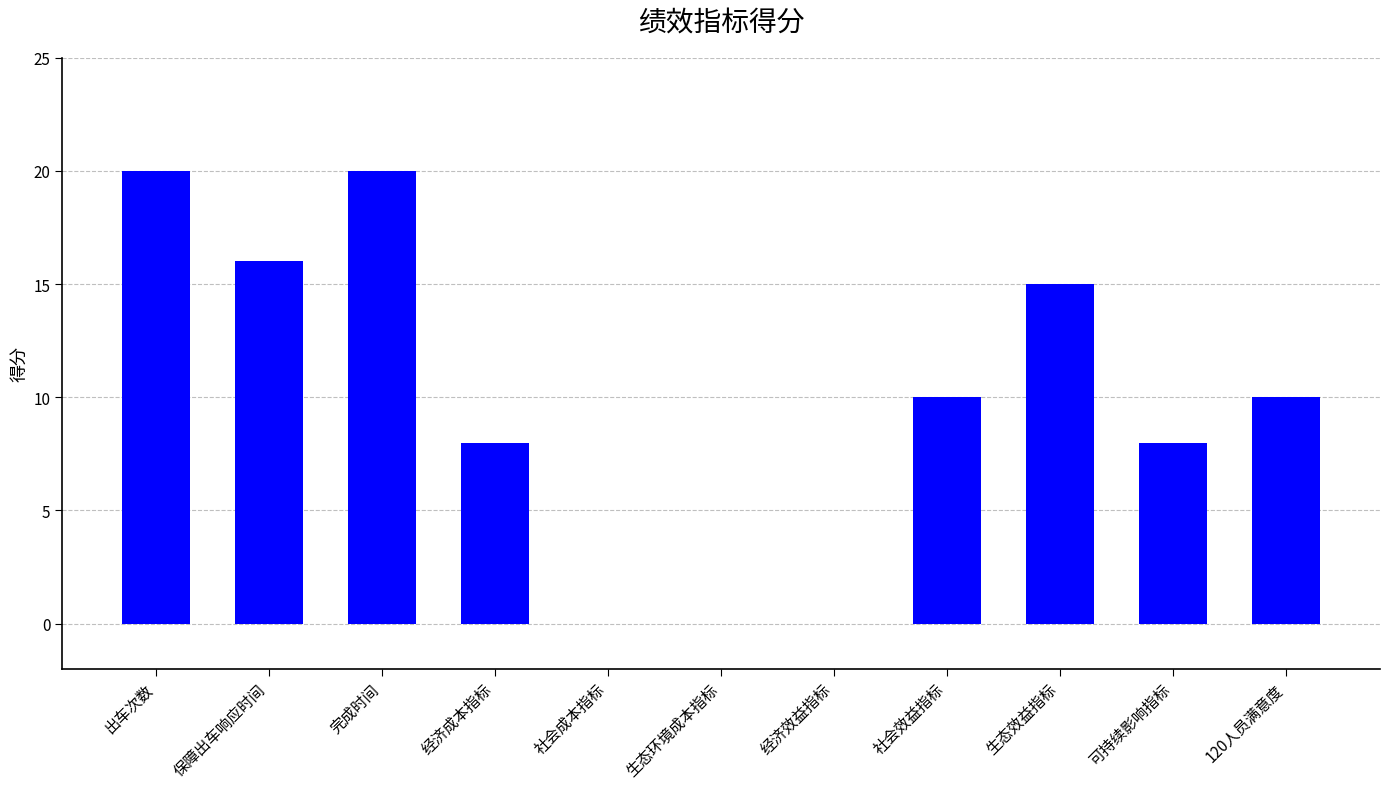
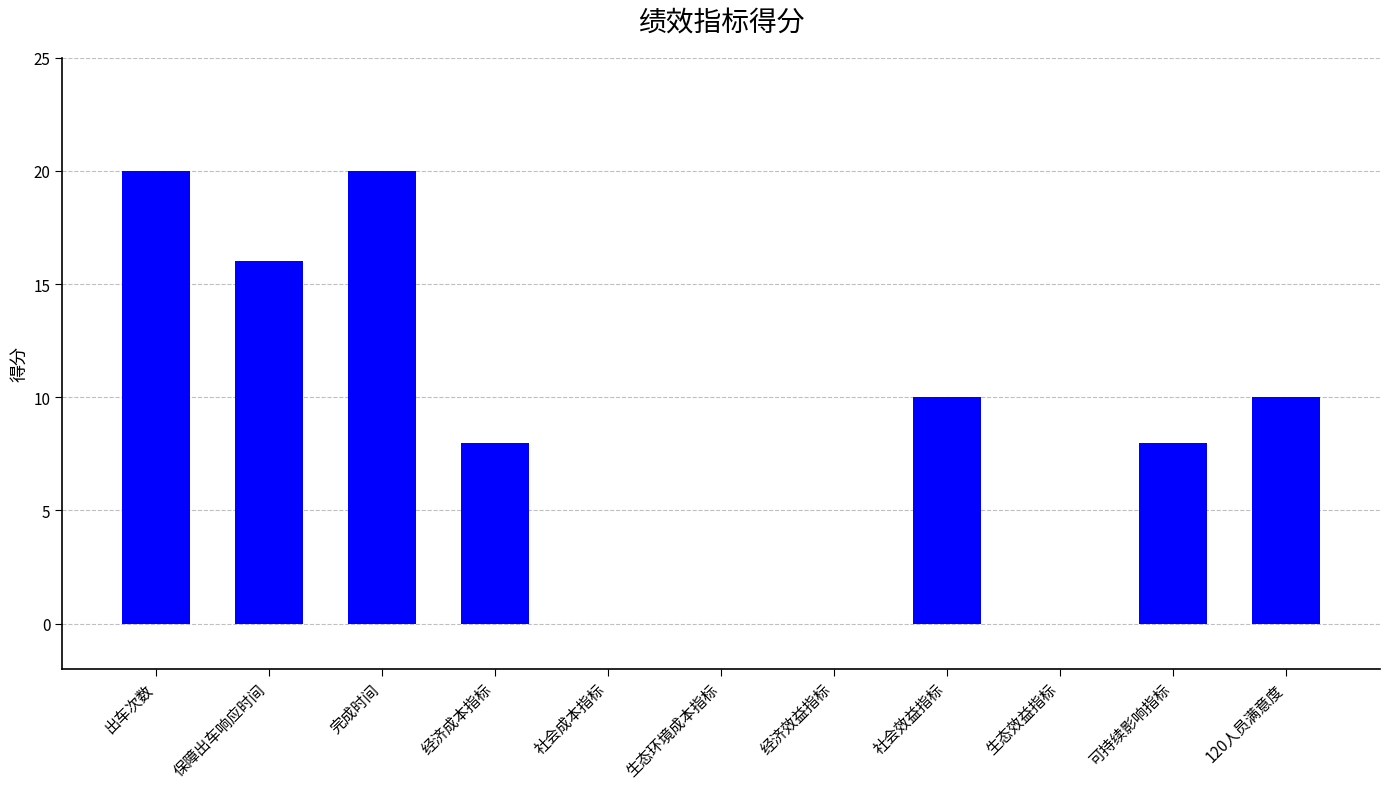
生态效益指标: 15 -> 0
